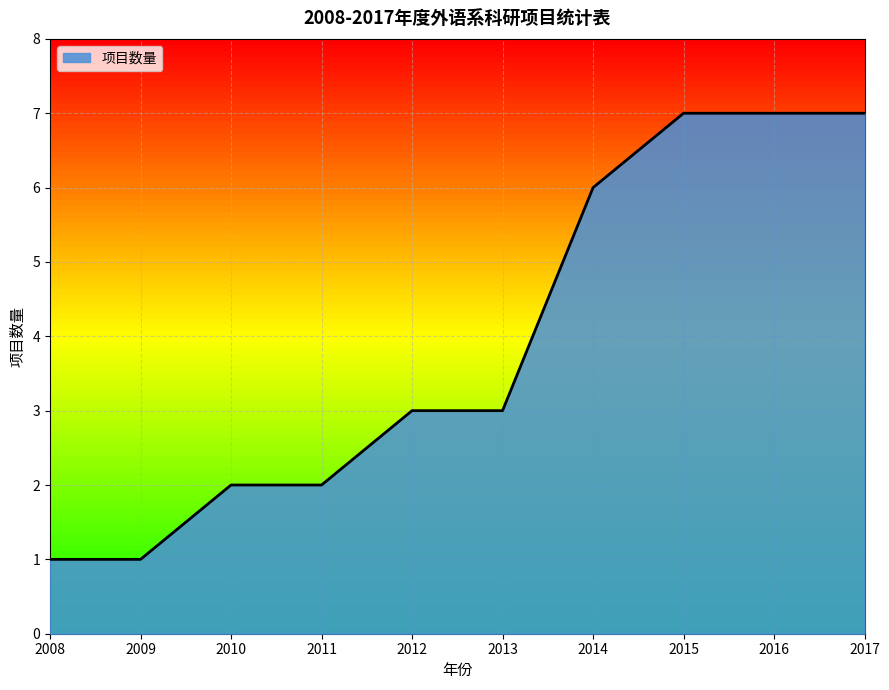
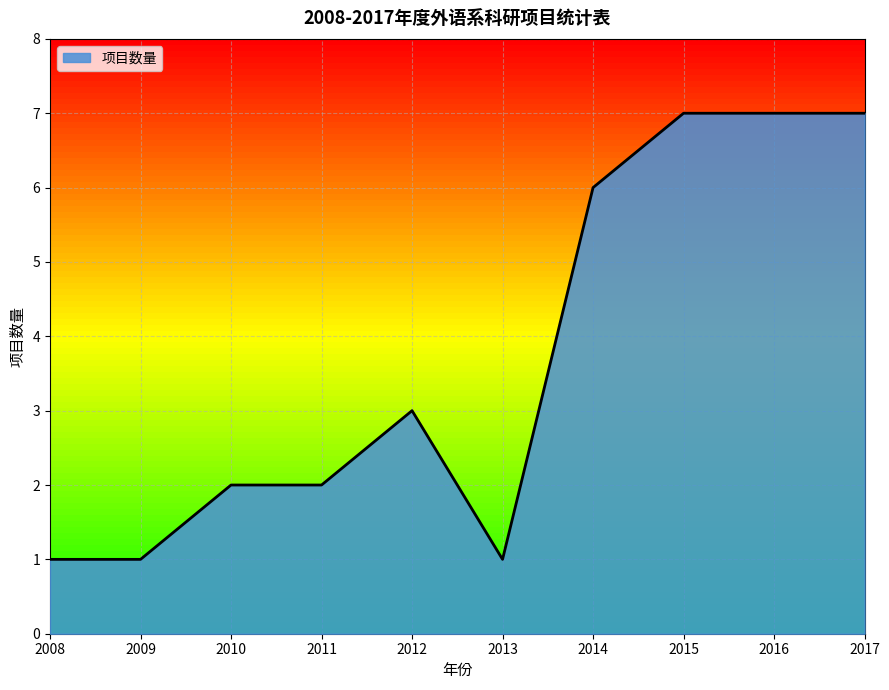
2013: 3 -> 1
